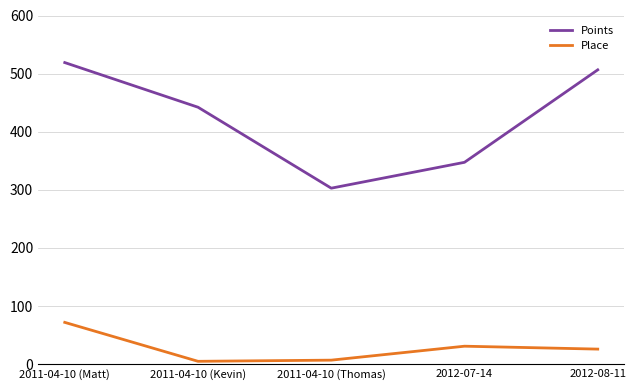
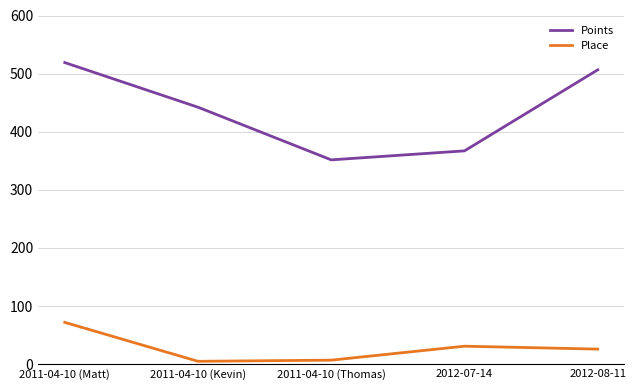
Points, 2011-04-10 (Thomas): 300 -> 350
Points, 2012-07-14: 350 -> 370
